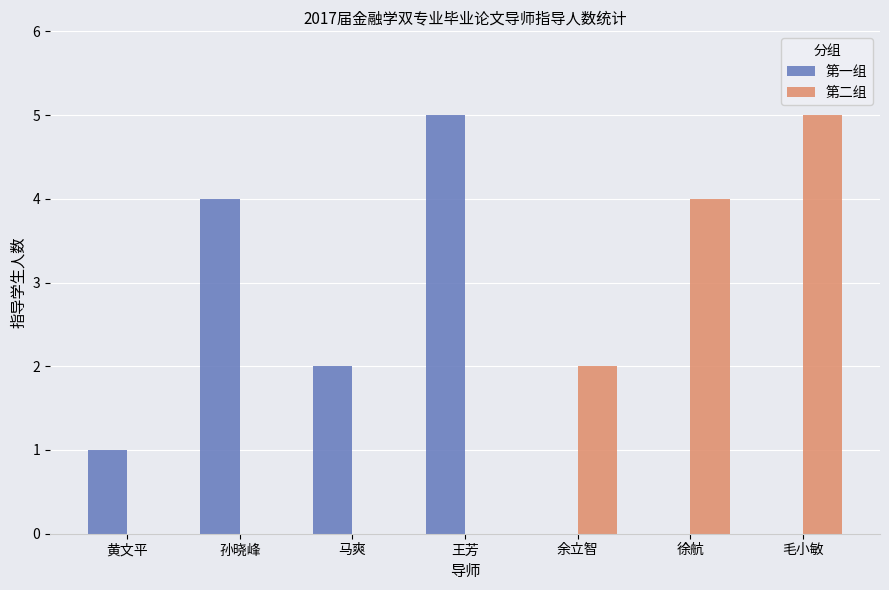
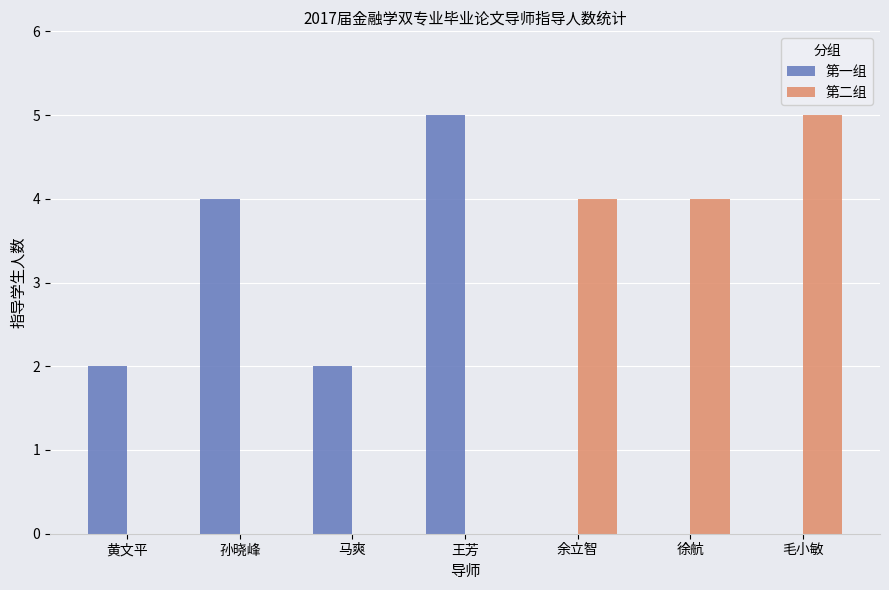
第一组, 黄文平: 1 -> 2
第二组, 余立智: 2 -> 4
